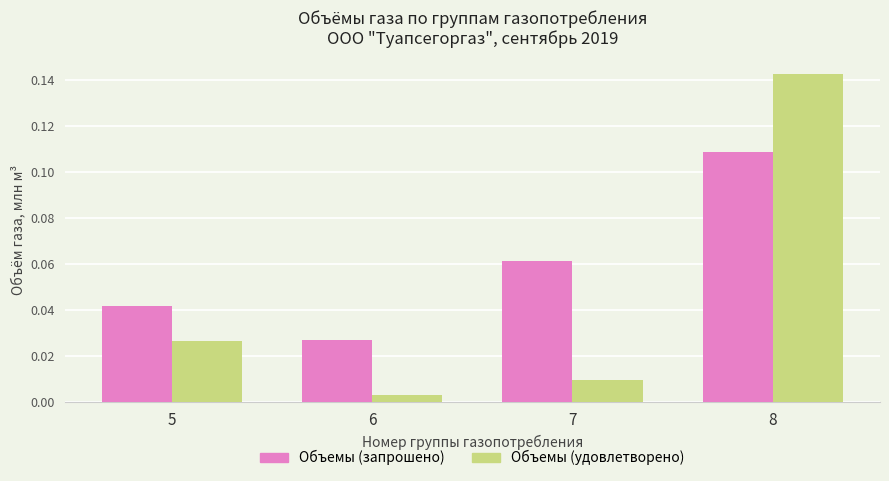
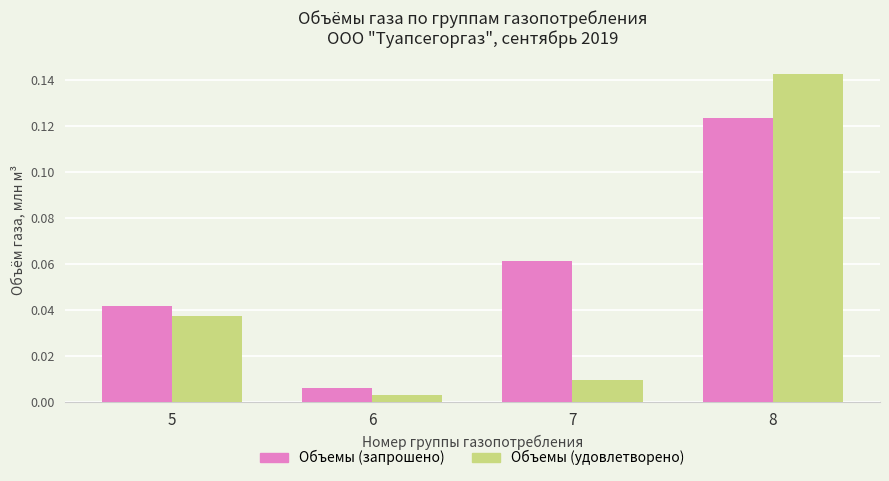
Объемы (удовлетворено), 5: 0.027 -> 0.038
Объемы (запрошено), 6: 0.027 -> 0.006
Объемы (запрошено), 8: 0.109 -> 0.123
